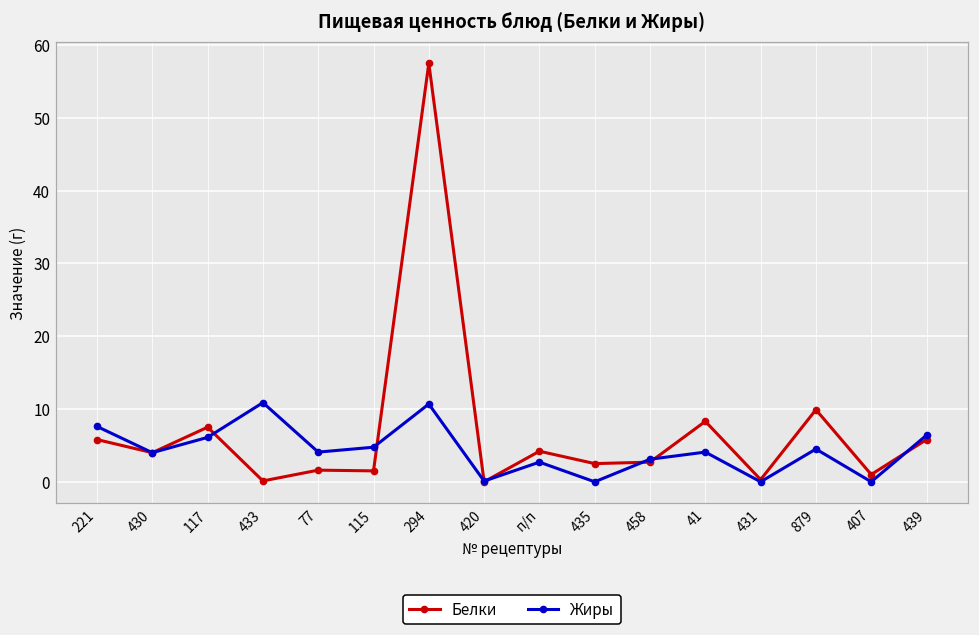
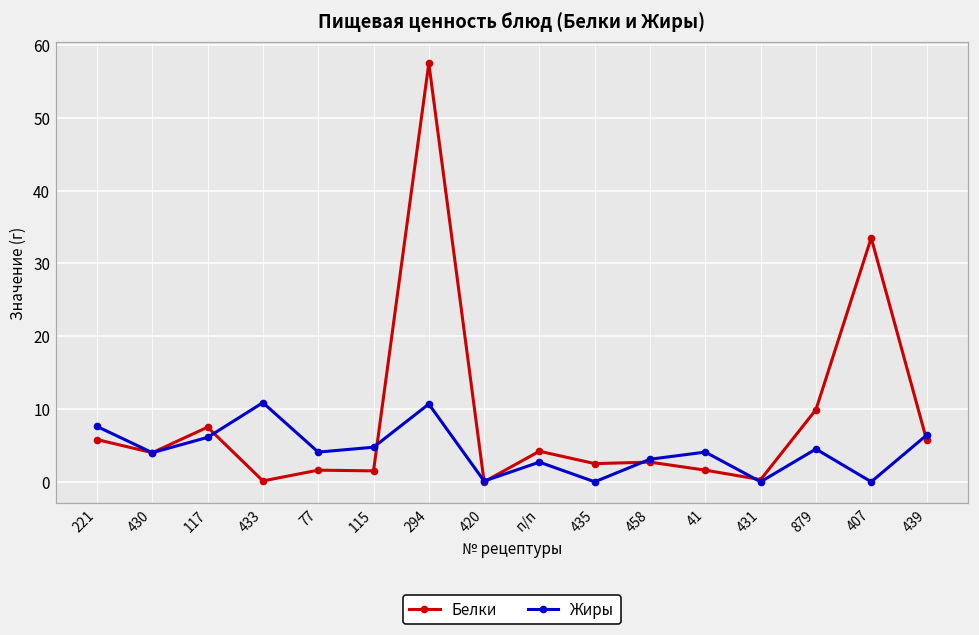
Белки, 41: 8 -> 2
Белки, 407: 1 -> 34
